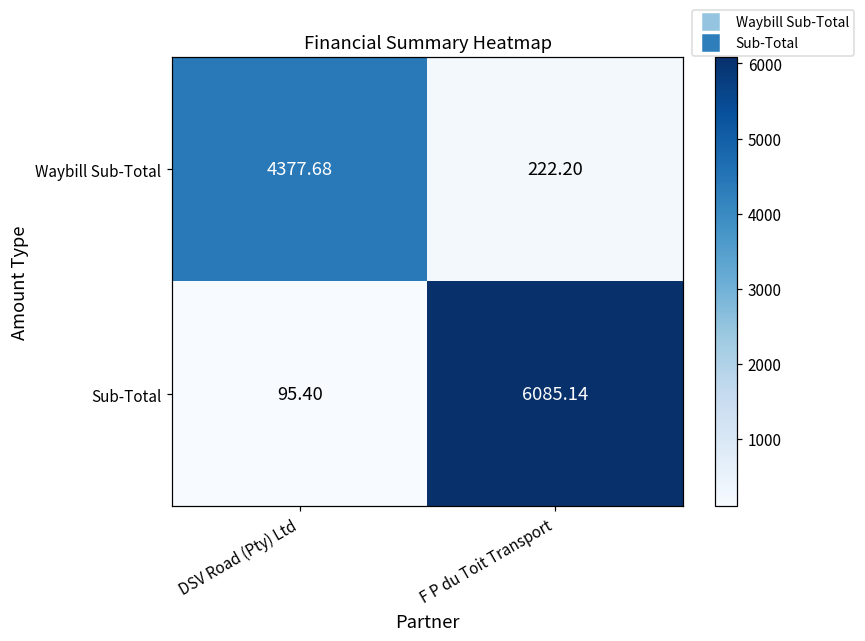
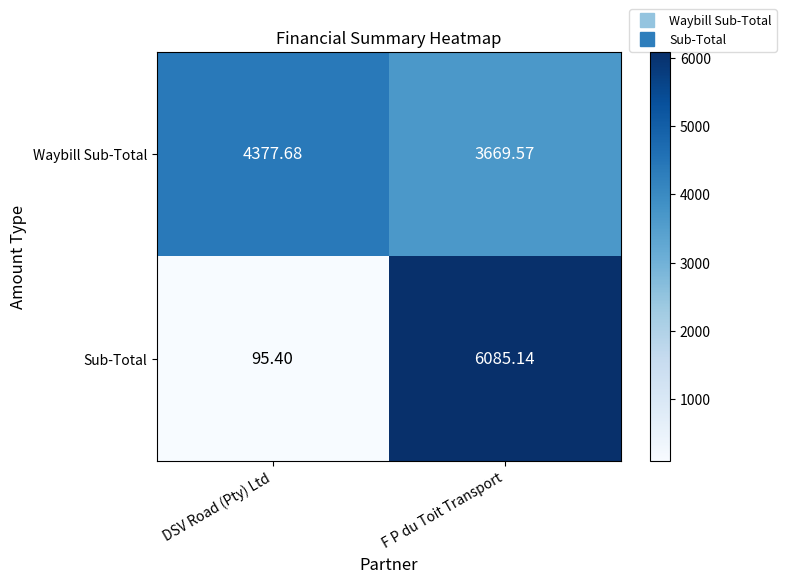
Waybill Sub-Total, F P du Toit Transport: 222.20 -> 3669.57
